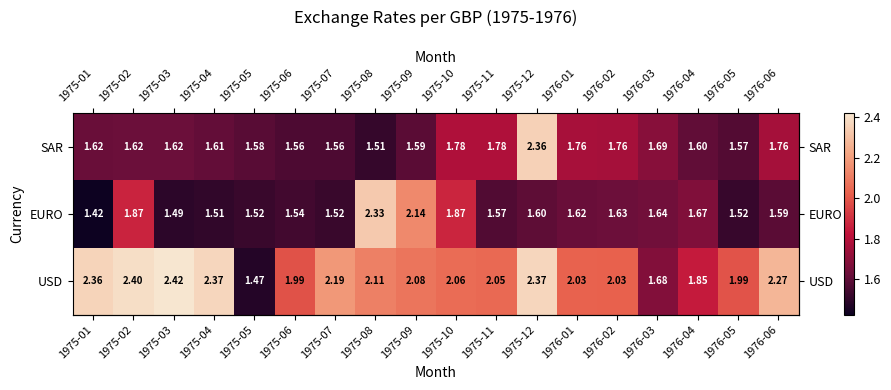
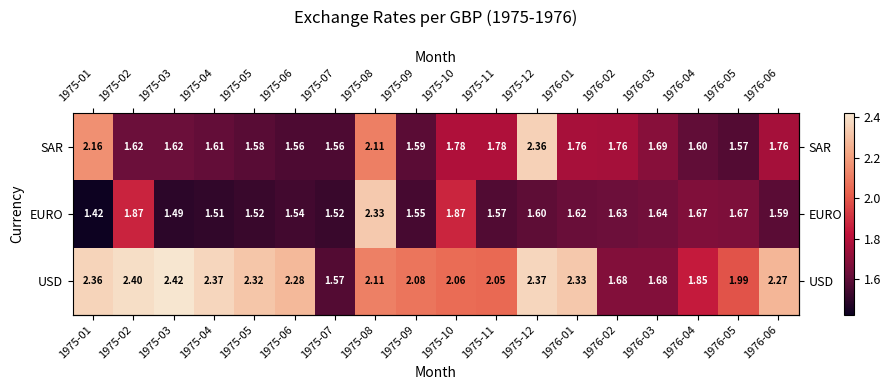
SAR, 1975-01: 1.62 -> 2.16
SAR, 1975-08: 1.51 -> 2.11
EURO, 1975-09: 2.14 -> 1.55
EURO, 1976-05: 1.52 -> 1.67
USD, 1975-05: 1.47 -> 2.32
USD, 1975-06: 1.99 -> 2.28
USD, 1975-07: 2.19 -> 1.57
USD, 1976-01: 2.03 -> 2.33
USD, 1976-02: 2.03 -> 1.68
